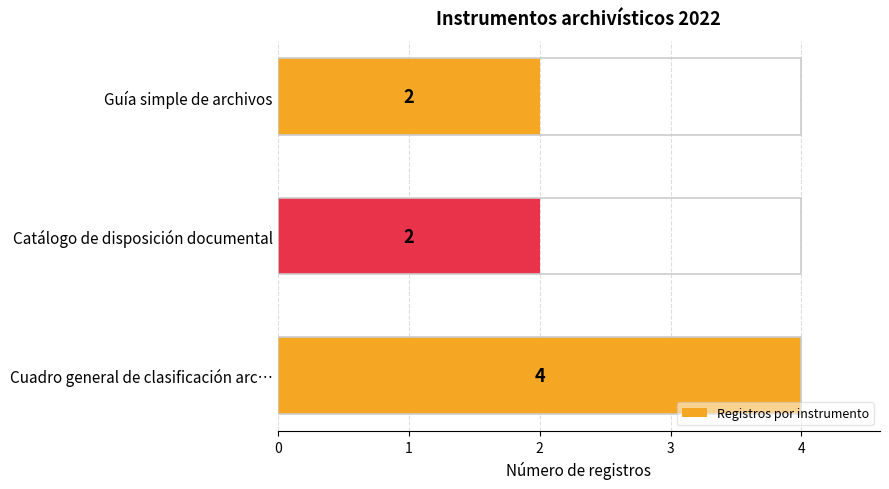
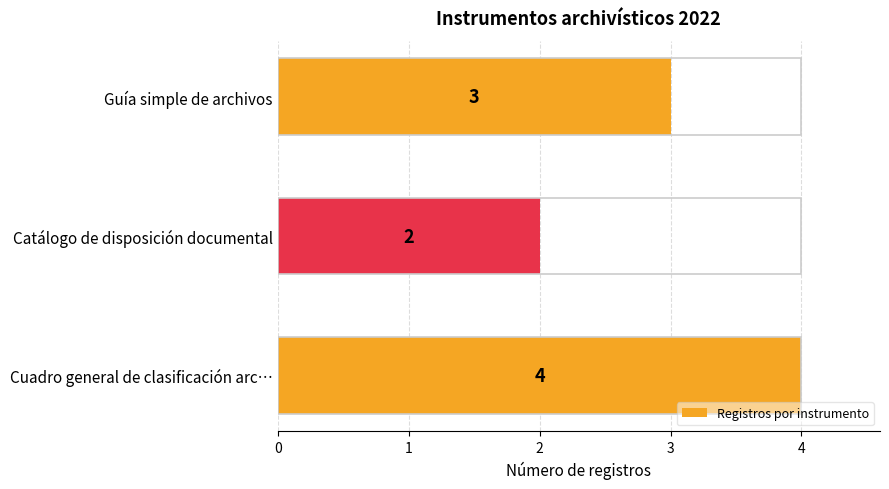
Registros por instrumento, Guía simple de archivos: 2 -> 3
